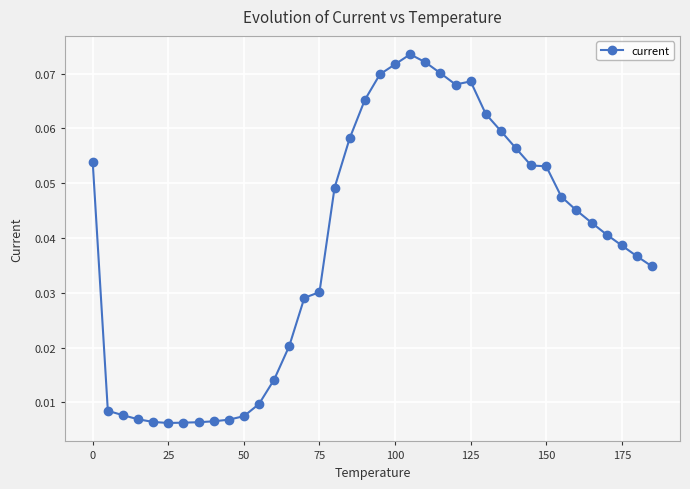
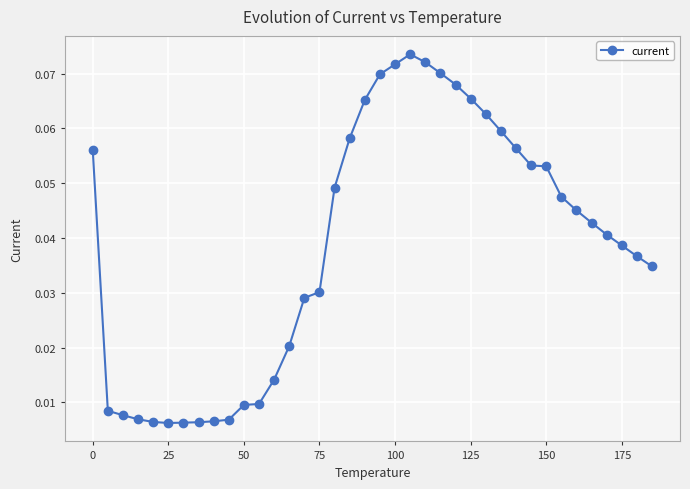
0: 0.054 -> 0.056
50: 0.007 -> 0.010
125: 0.069 -> 0.065
